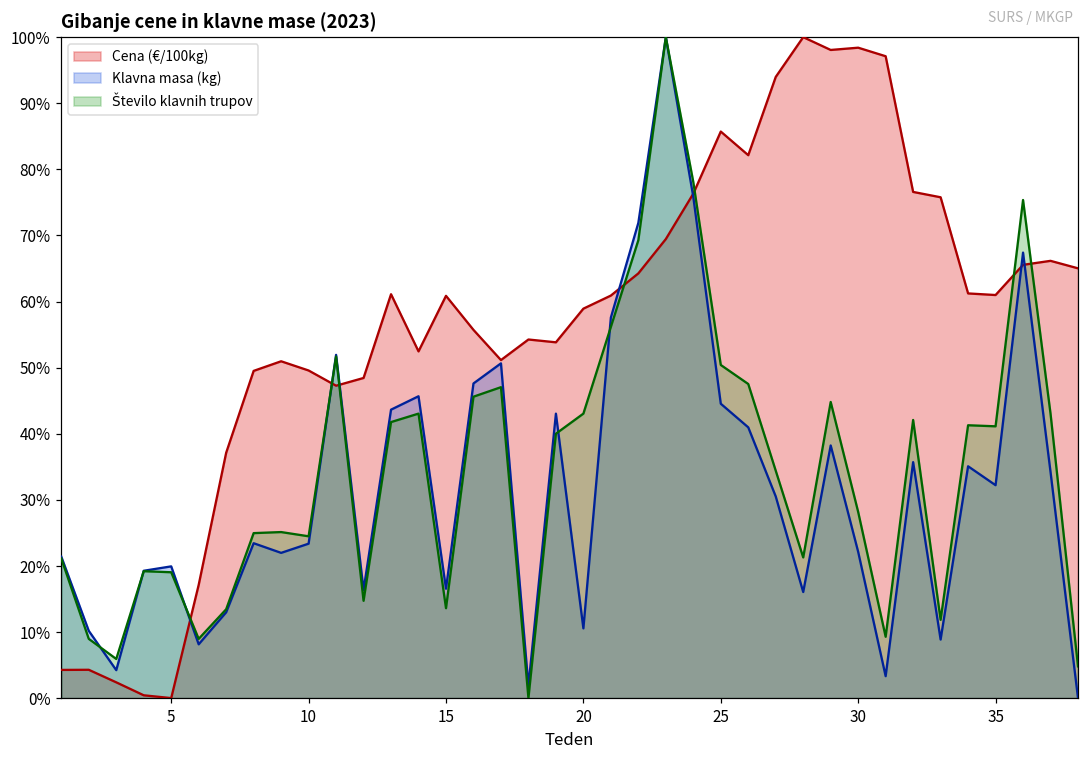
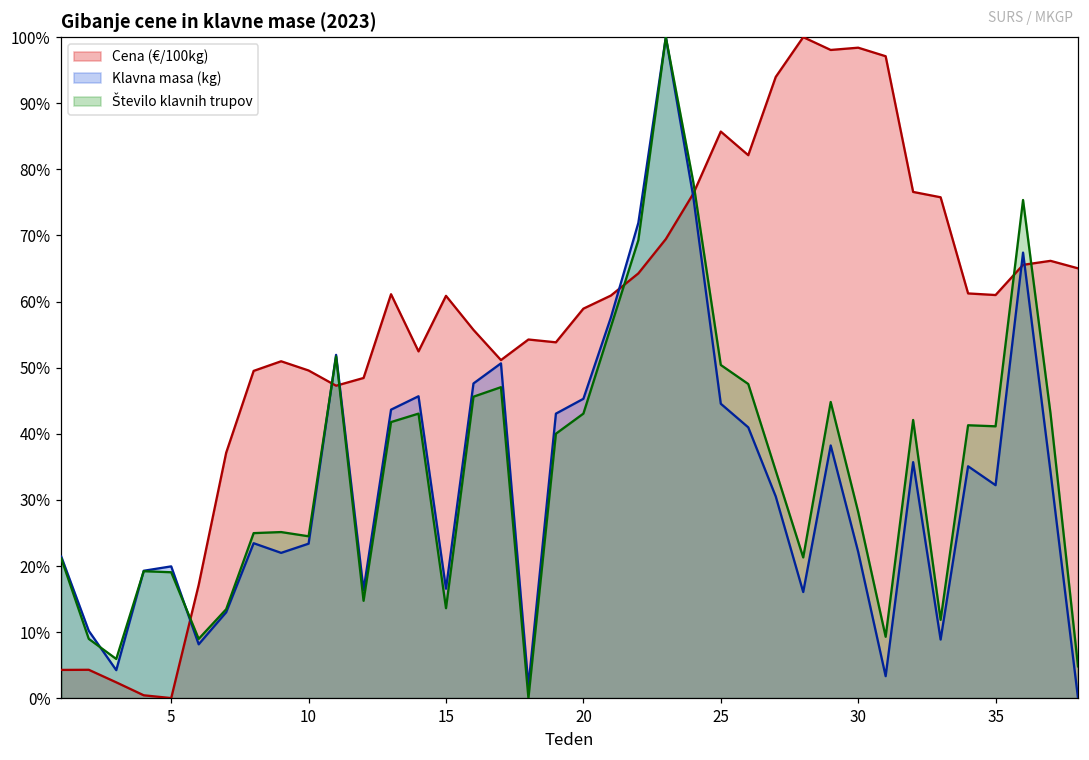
Klavna masa (kg), 20: 11% -> 45%
